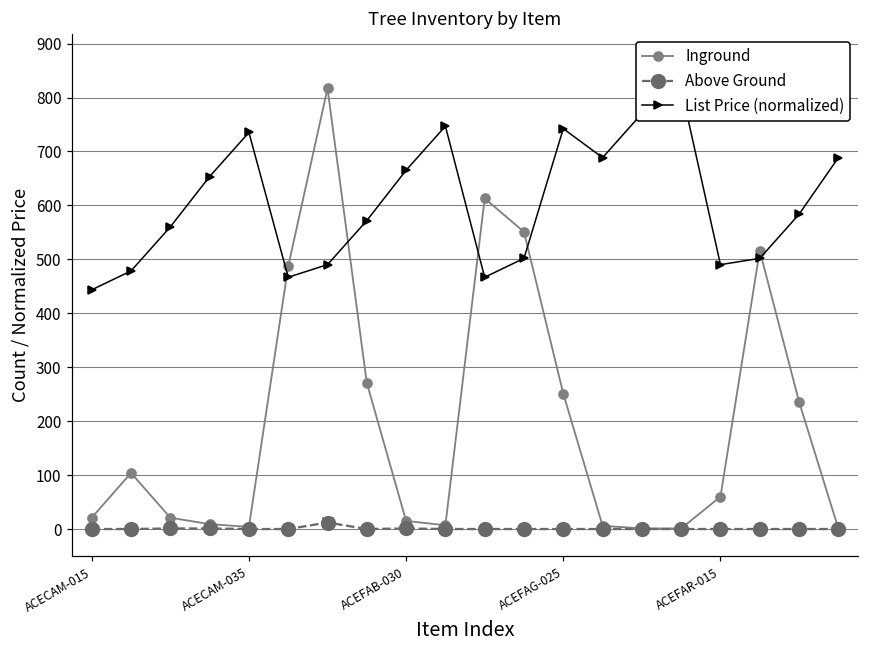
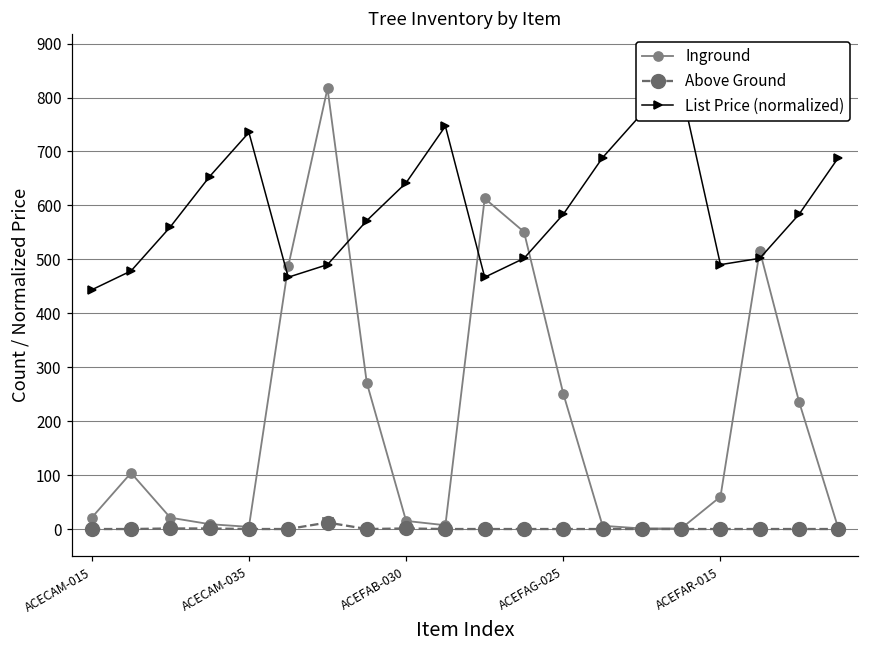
List Price (normalized), ACEFAB-030: 670 -> 640
List Price (normalized), ACEFAG-025: 740 -> 580
